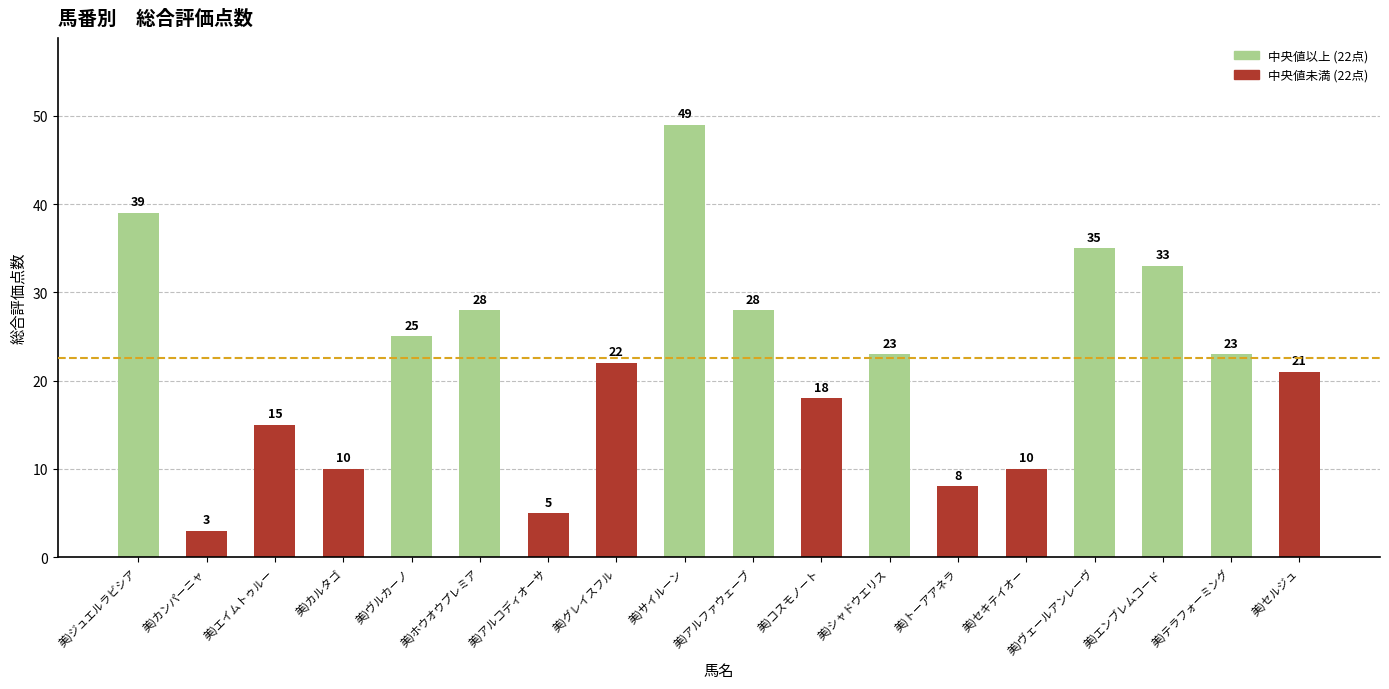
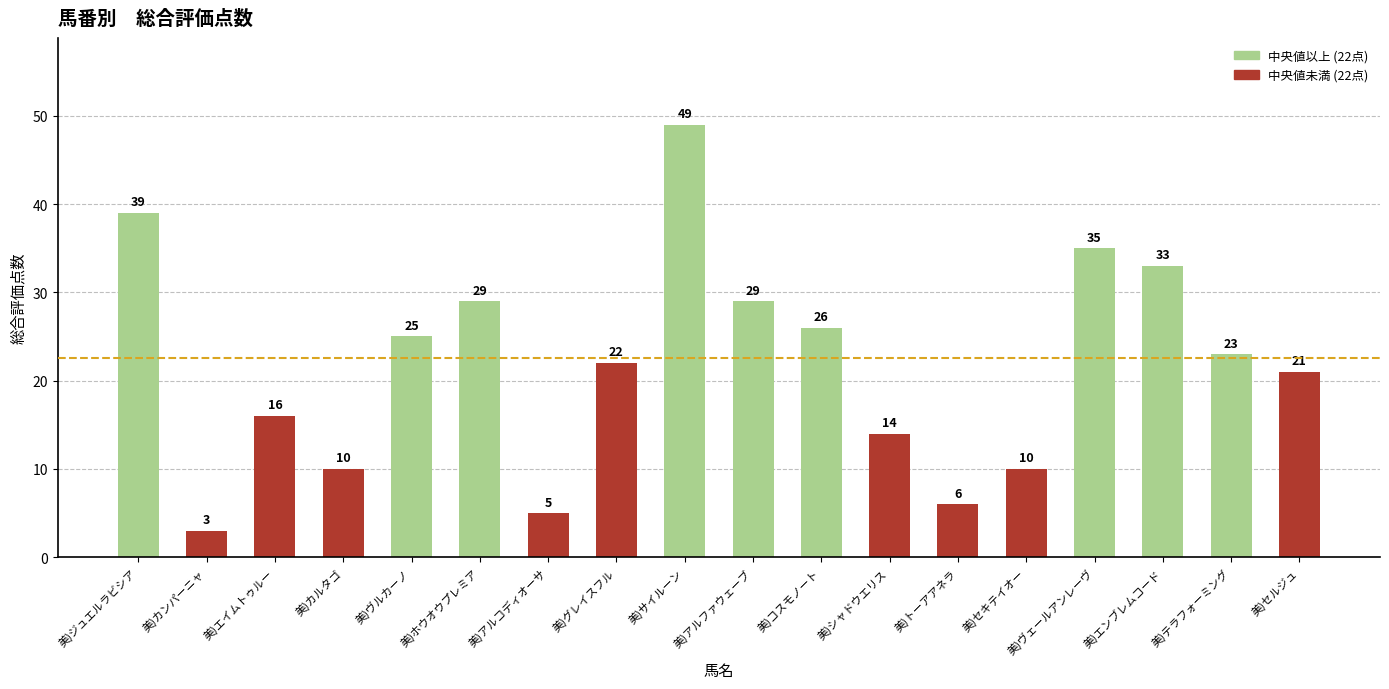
美)エイムトゥルー: 15 -> 16
美)ホウオウプレミア: 28 -> 29
美)アルファウェーブ: 28 -> 29
美)コスモノート: 18 -> 26
美)シャドウエリス: 23 -> 14
美)トーアアネラ: 8 -> 6
